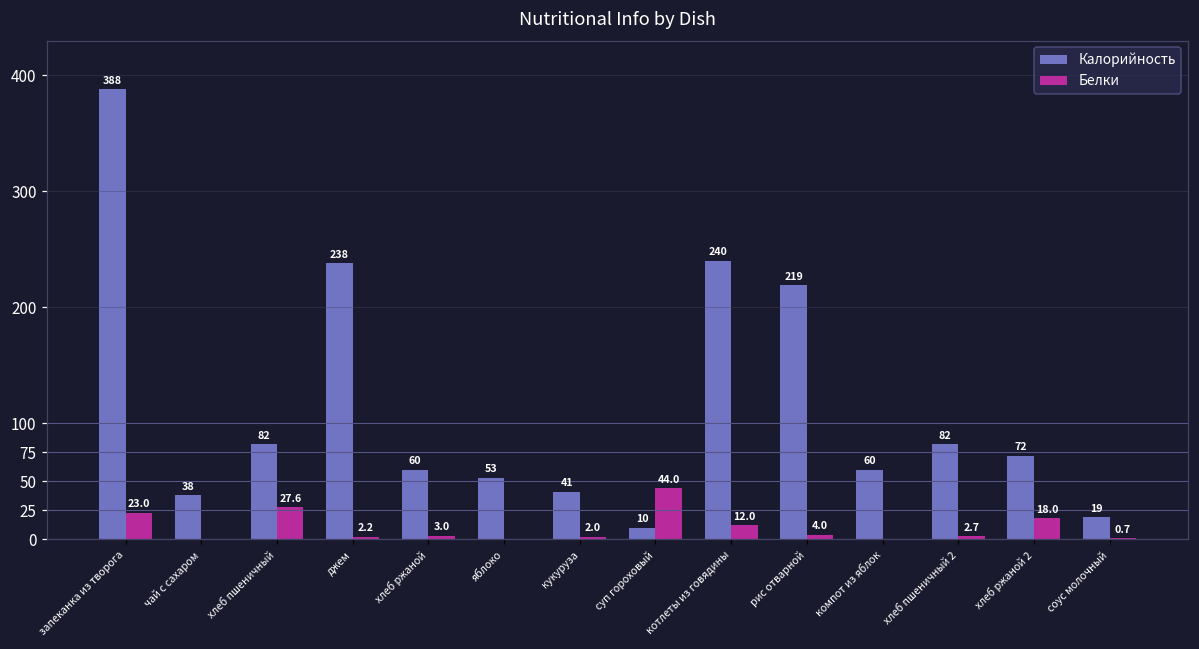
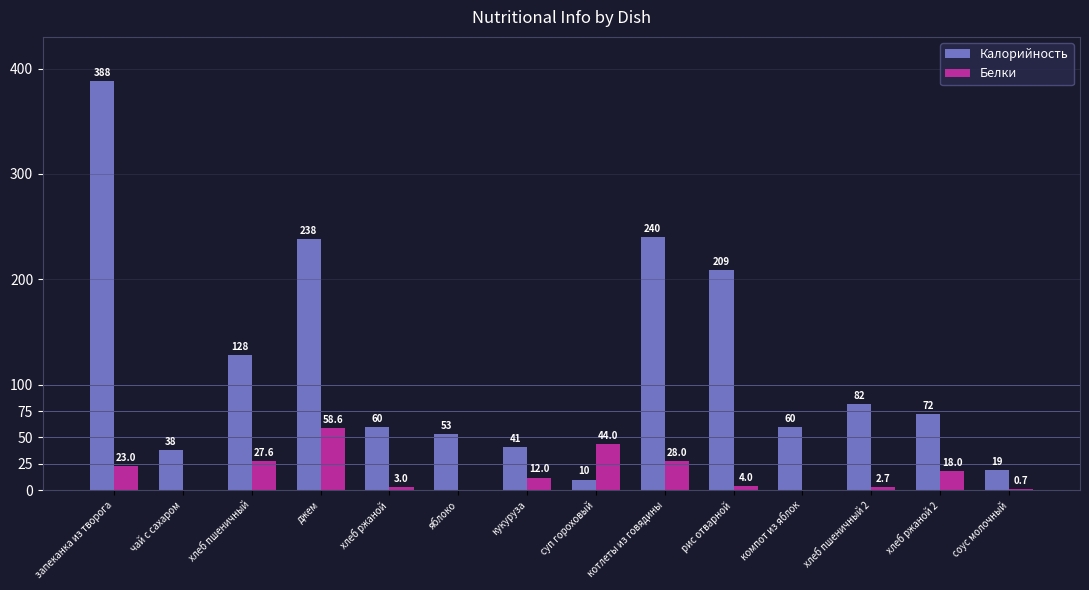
Калорийность, хлеб пшеничный: 82 -> 128
Белки, джем: 2.2 -> 58.6
Белки, кукуруза: 2.0 -> 12.0
Белки, котлеты из говядины: 12.0 -> 28.0
Калорийность, рис отварной: 219 -> 209
